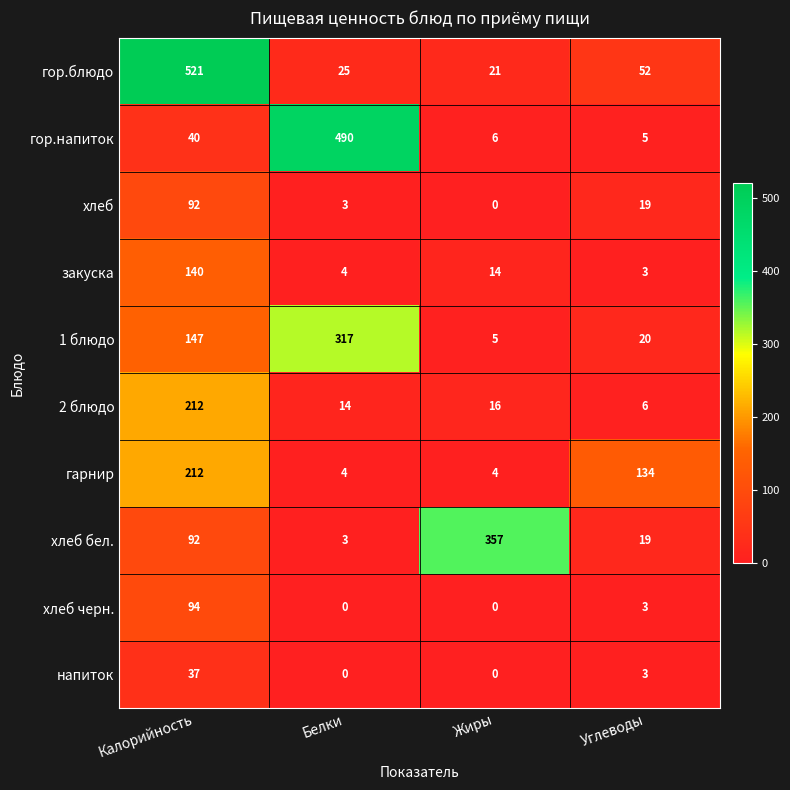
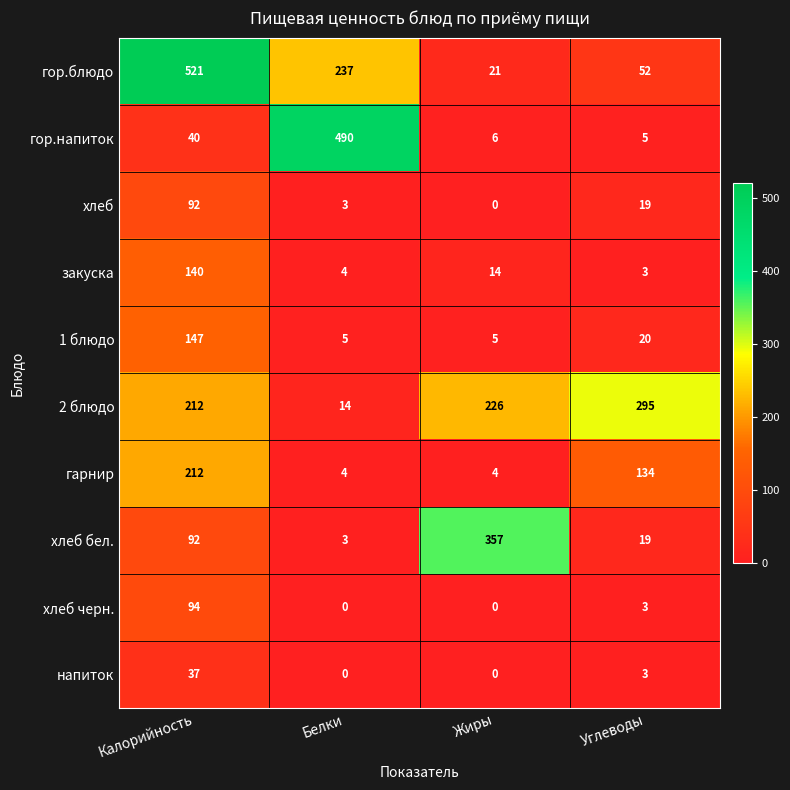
гор.блюдо, Белки: 25 -> 237
1 блюдо, Белки: 317 -> 5
2 блюдо, Жиры: 16 -> 226
2 блюдо, Углеводы: 6 -> 295
